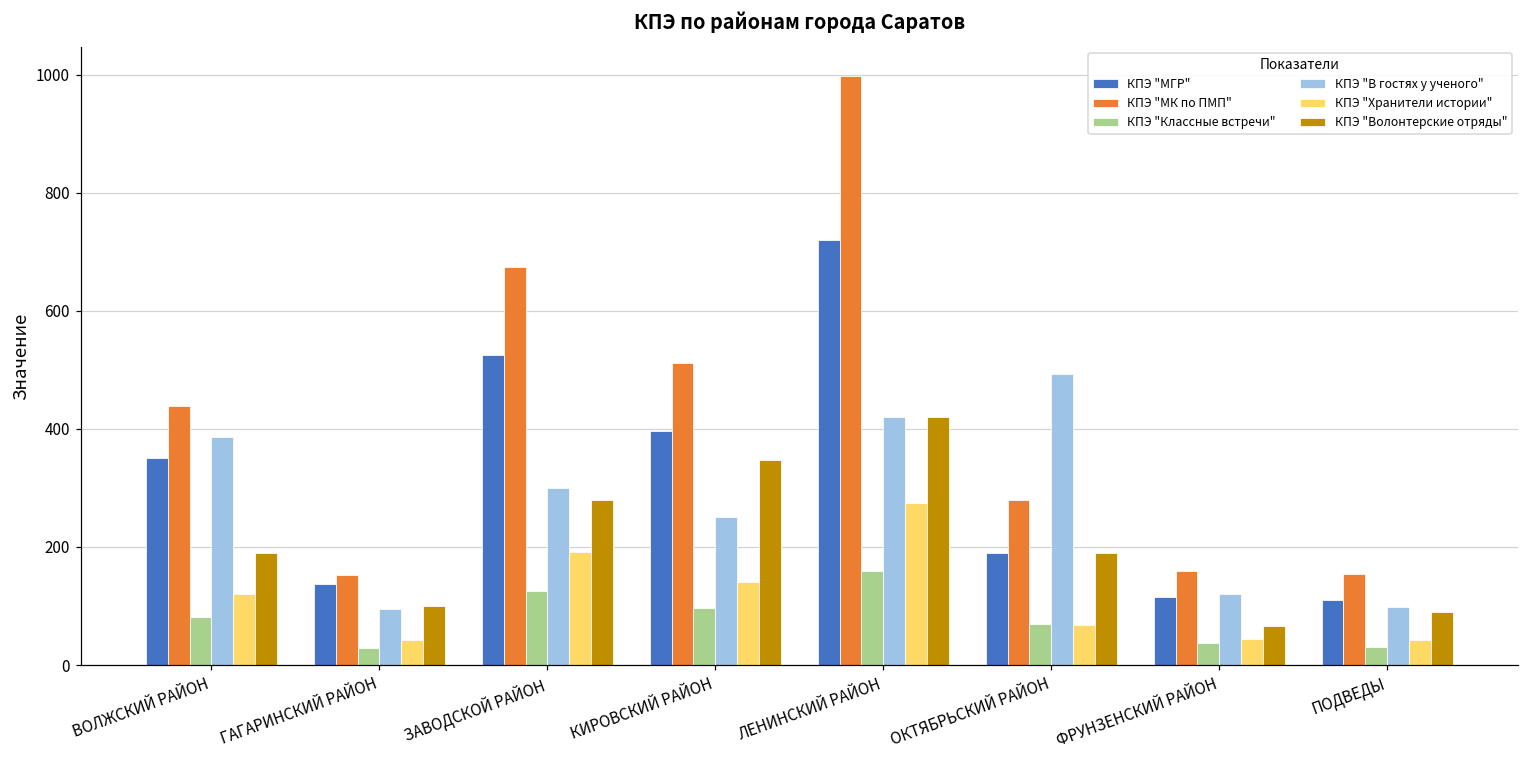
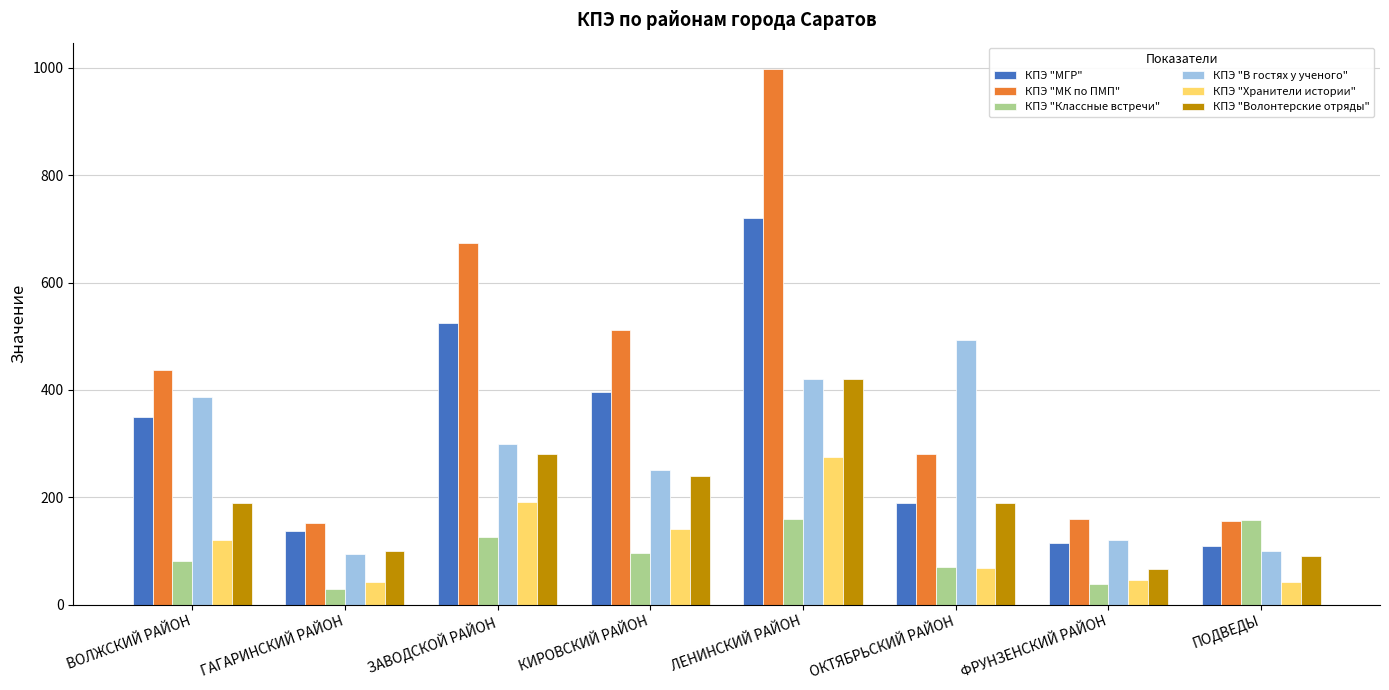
КПЭ "Волонтерские отряды", КИРОВСКИЙ РАЙОН: 350 -> 240
КПЭ "Классные встречи", ПОДВЕДЫ: 30 -> 160
